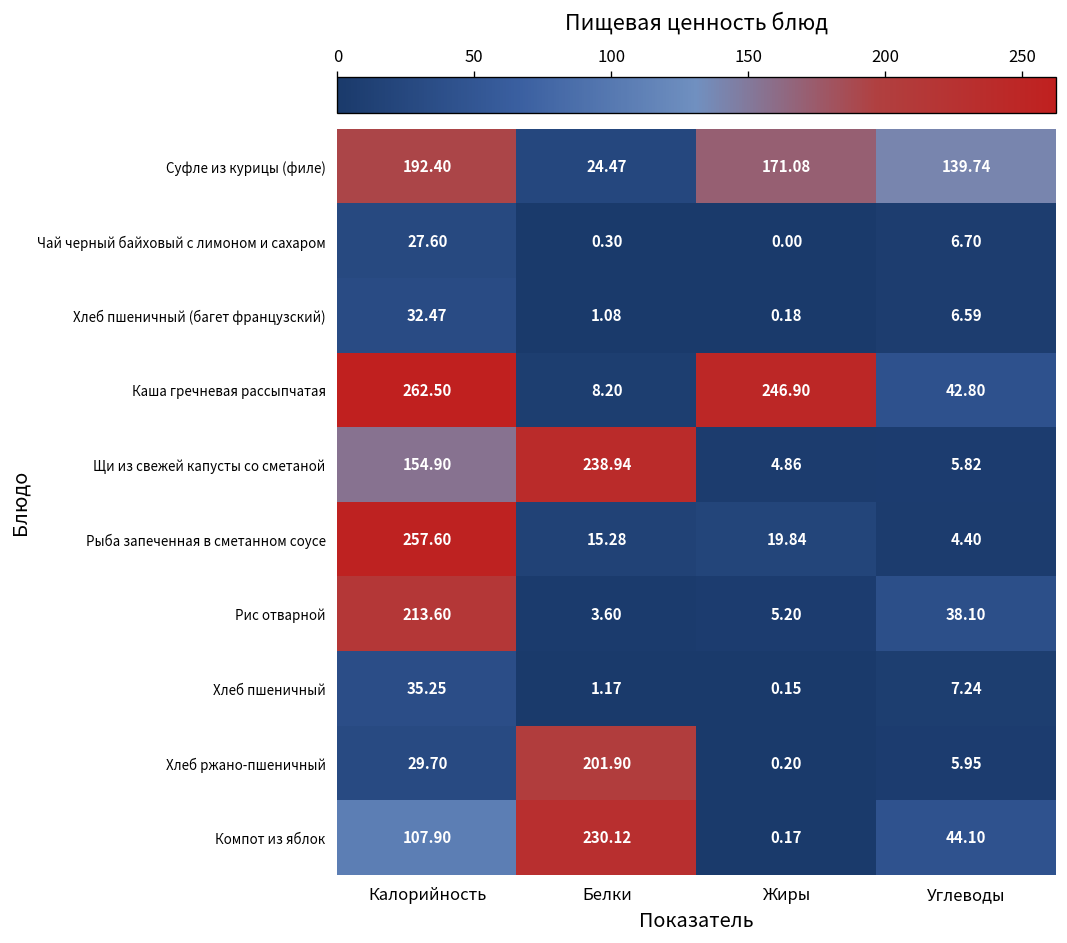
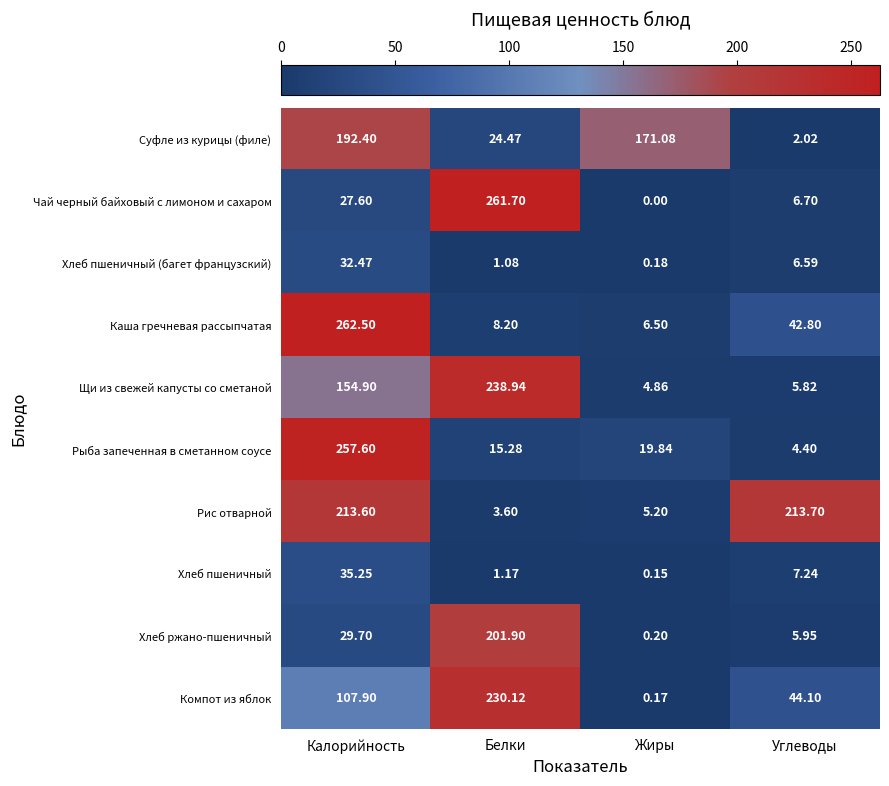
Суфле из курицы (филе), Углеводы: 139.74 -> 2.02
Чай черный байховый с лимоном и сахаром, Белки: 0.30 -> 261.70
Каша гречневая рассыпчатая, Жиры: 246.90 -> 6.50
Рис отварной, Углеводы: 38.10 -> 213.70
